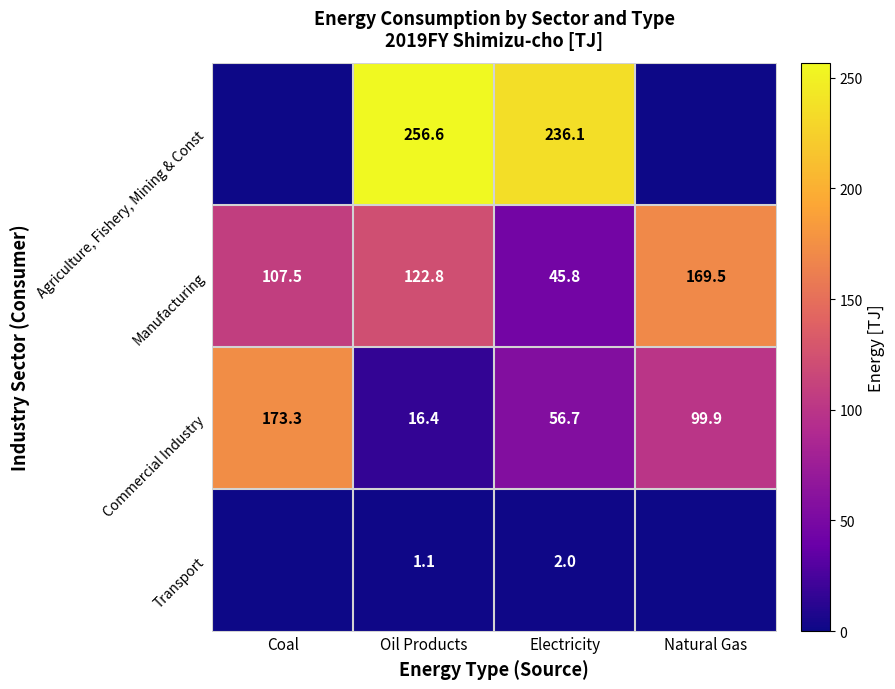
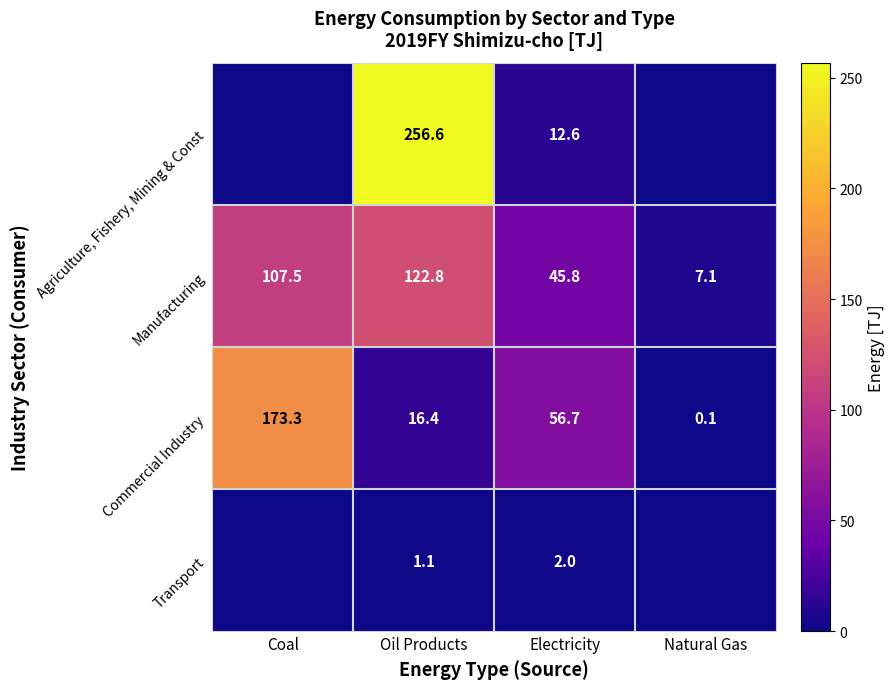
Agriculture, Fishery, Mining & Const, Electricity: 236.1 -> 12.6
Manufacturing, Natural Gas: 169.5 -> 7.1
Commercial Industry, Natural Gas: 99.9 -> 0.1
